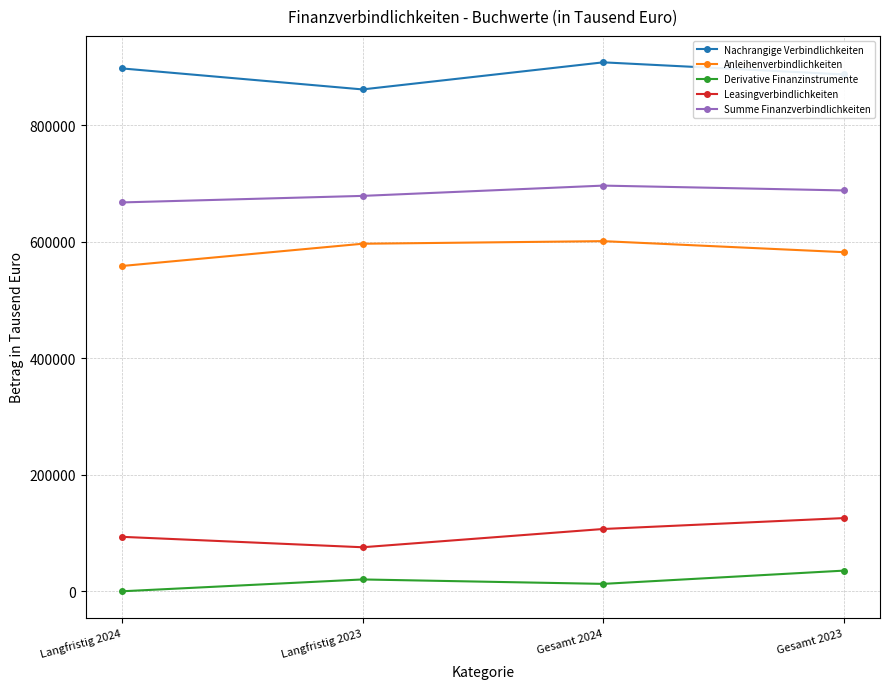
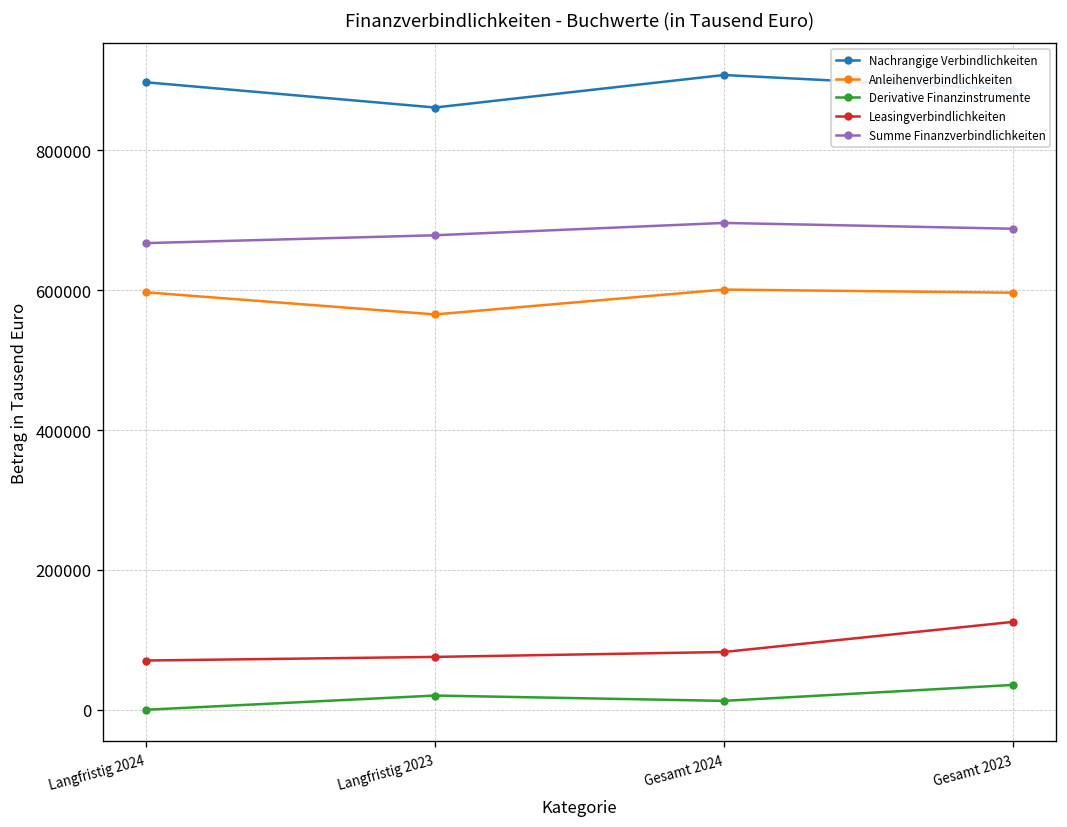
Anleihenverbindlichkeiten, Langfristig 2024: 560000 -> 600000
Leasingverbindlichkeiten, Langfristig 2024: 90000 -> 70000
Anleihenverbindlichkeiten, Langfristig 2023: 600000 -> 570000
Leasingverbindlichkeiten, Gesamt 2024: 110000 -> 80000
Anleihenverbindlichkeiten, Gesamt 2023: 580000 -> 600000
